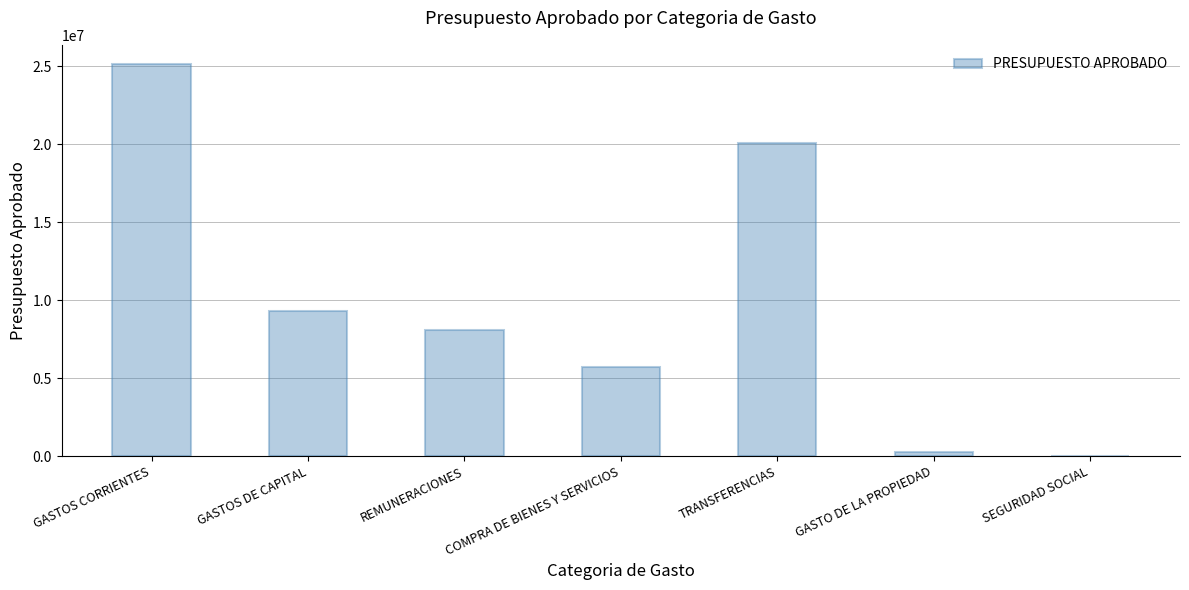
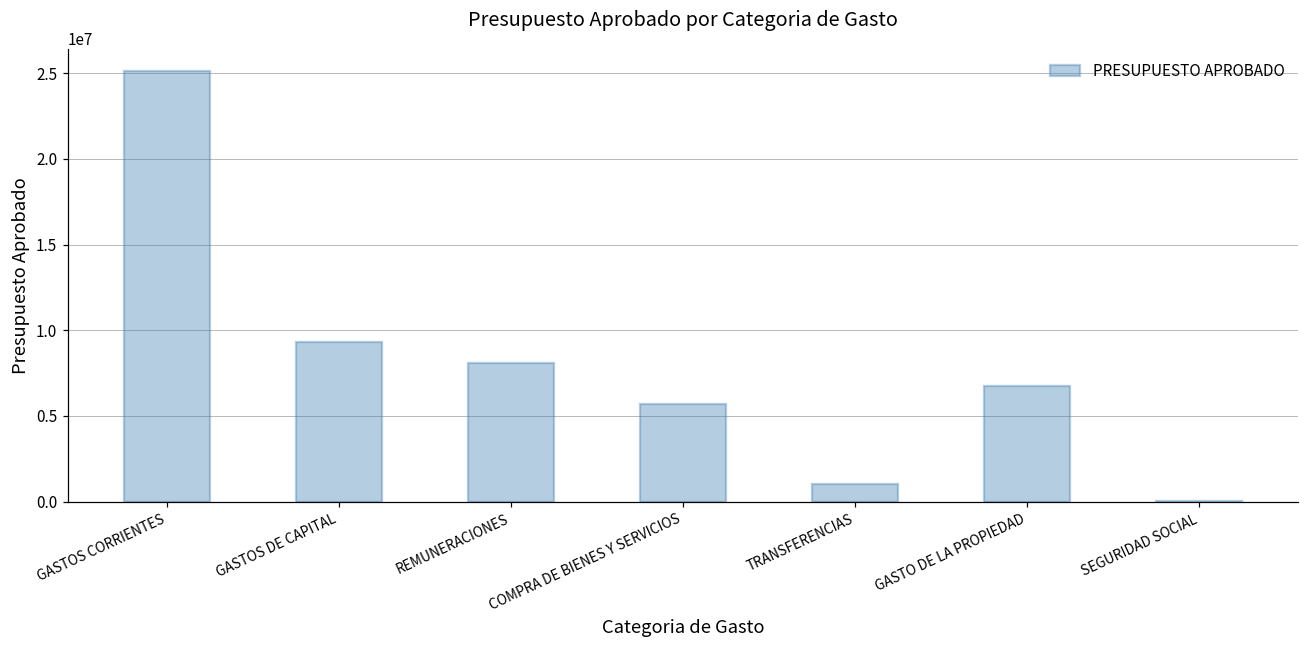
TRANSFERENCIAS: 20100000 -> 1000000
GASTO DE LA PROPIEDAD: 300000 -> 6700000
